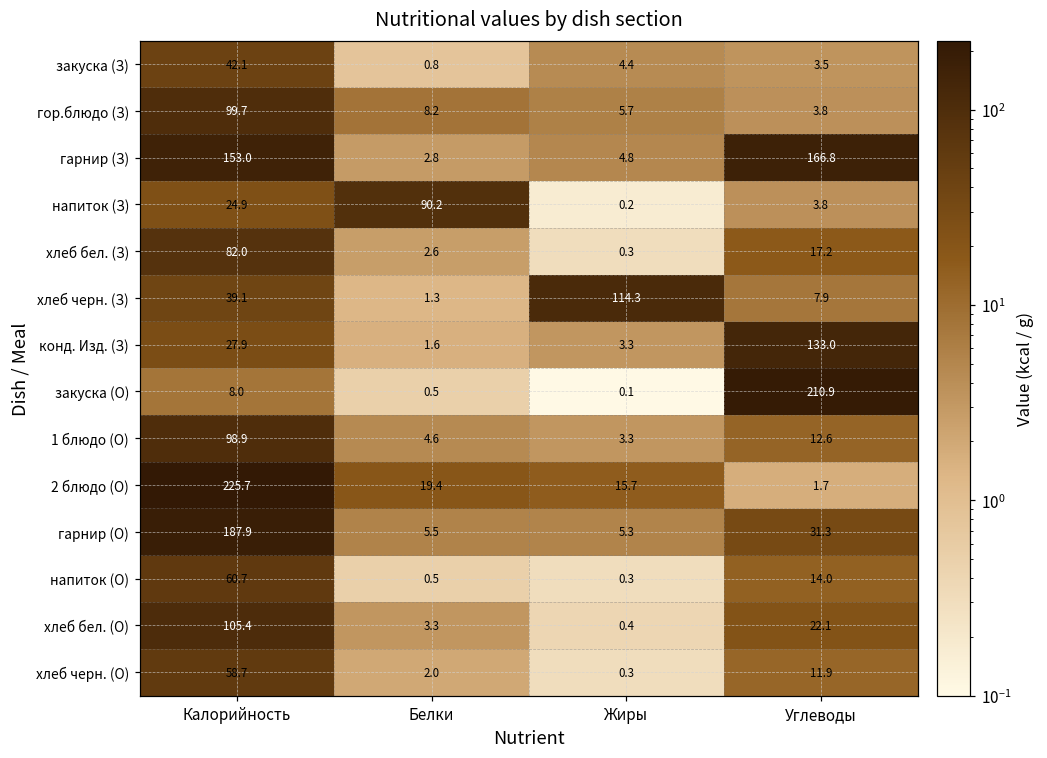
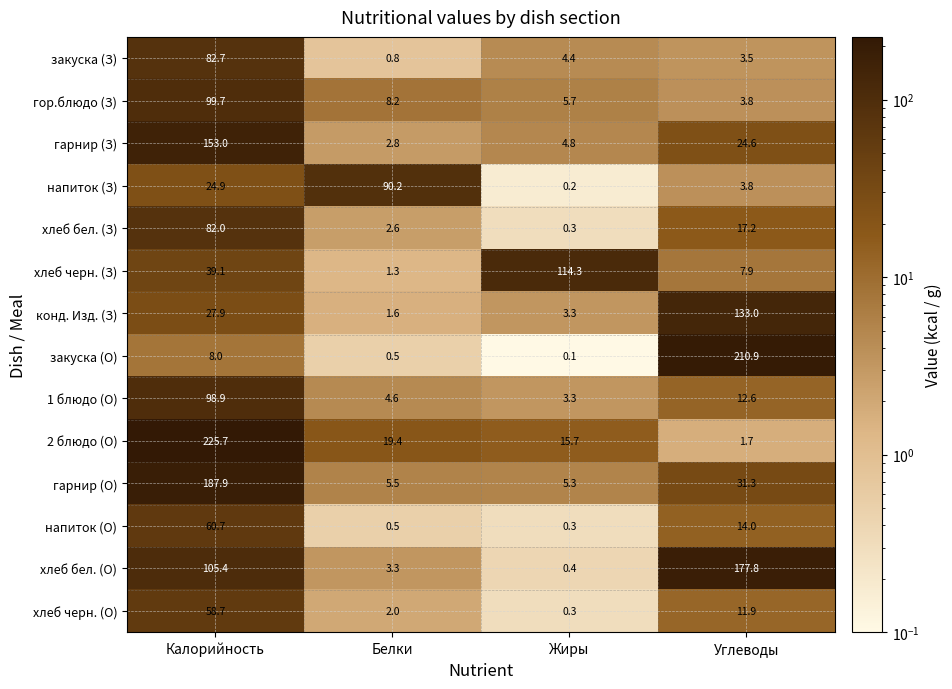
закуска (З), Калорийность: 42.1 -> 82.7
гарнир (З), Углеводы: 166.8 -> 24.6
хлеб бел. (О), Углеводы: 22.1 -> 177.8
